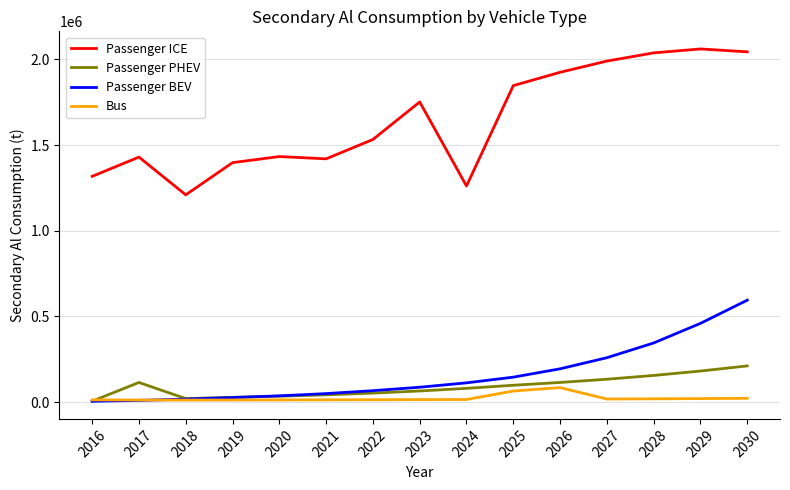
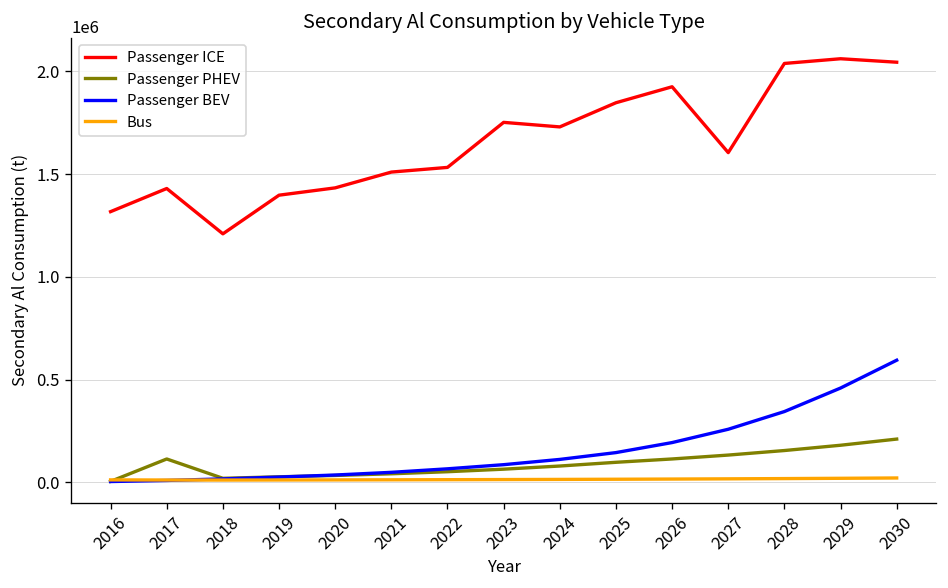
Passenger ICE, 2021: 1420000 -> 1510000
Passenger ICE, 2024: 1260000 -> 1730000
Bus, 2025: 60000 -> 20000
Bus, 2026: 80000 -> 20000
Passenger ICE, 2027: 1990000 -> 1600000
